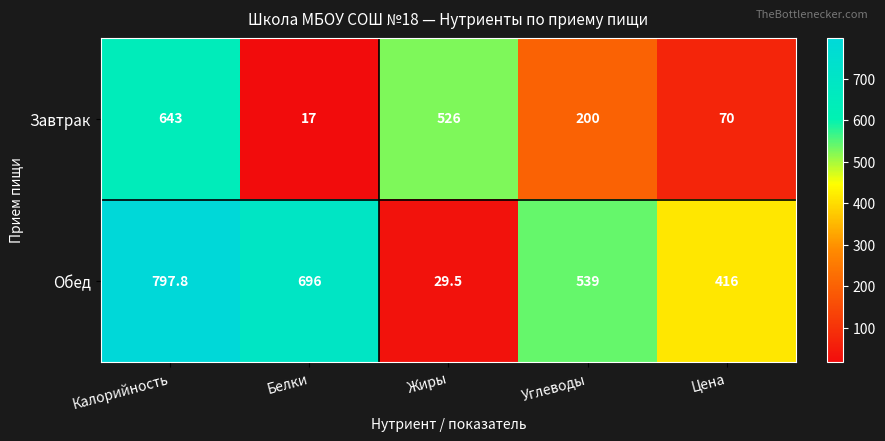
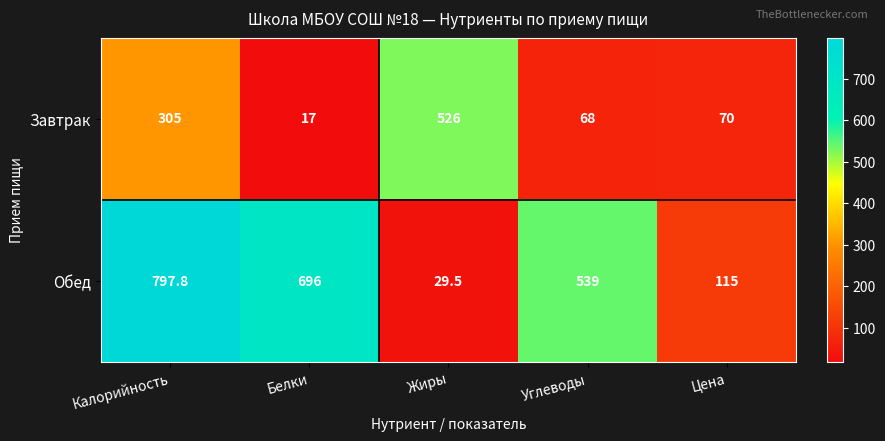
Завтрак, Калорийность: 643 -> 305
Завтрак, Углеводы: 200 -> 68
Обед, Цена: 416 -> 115
